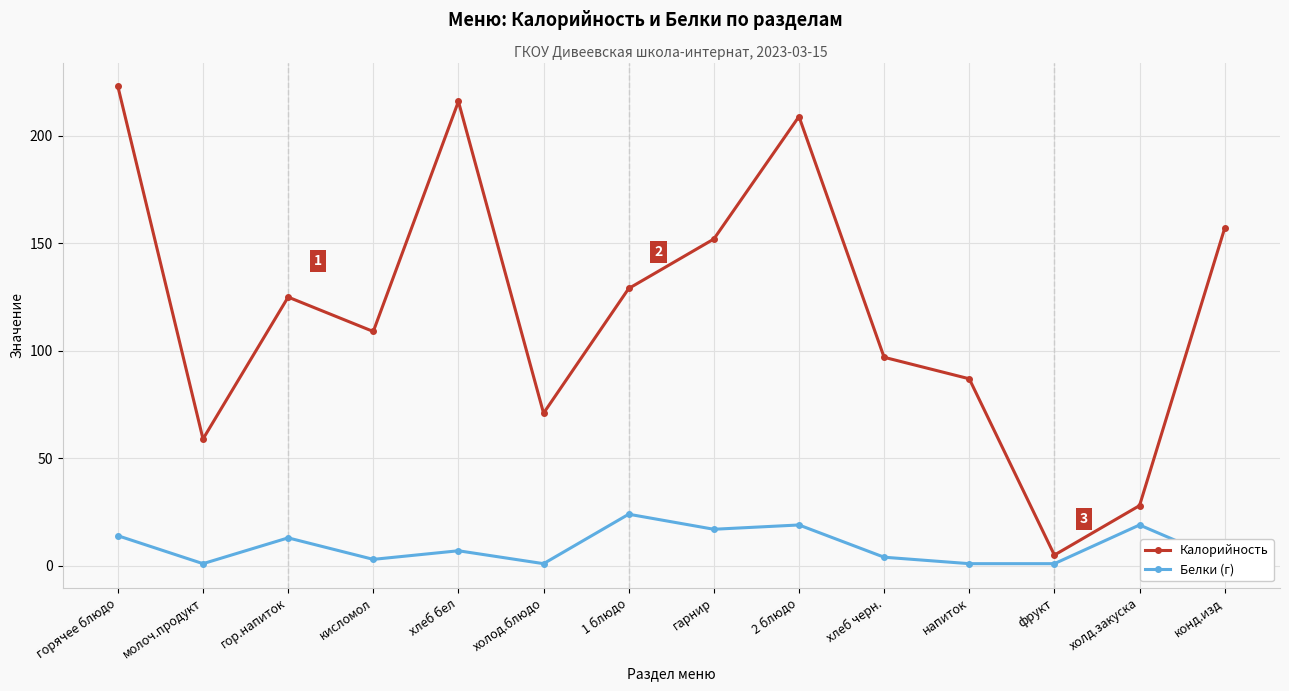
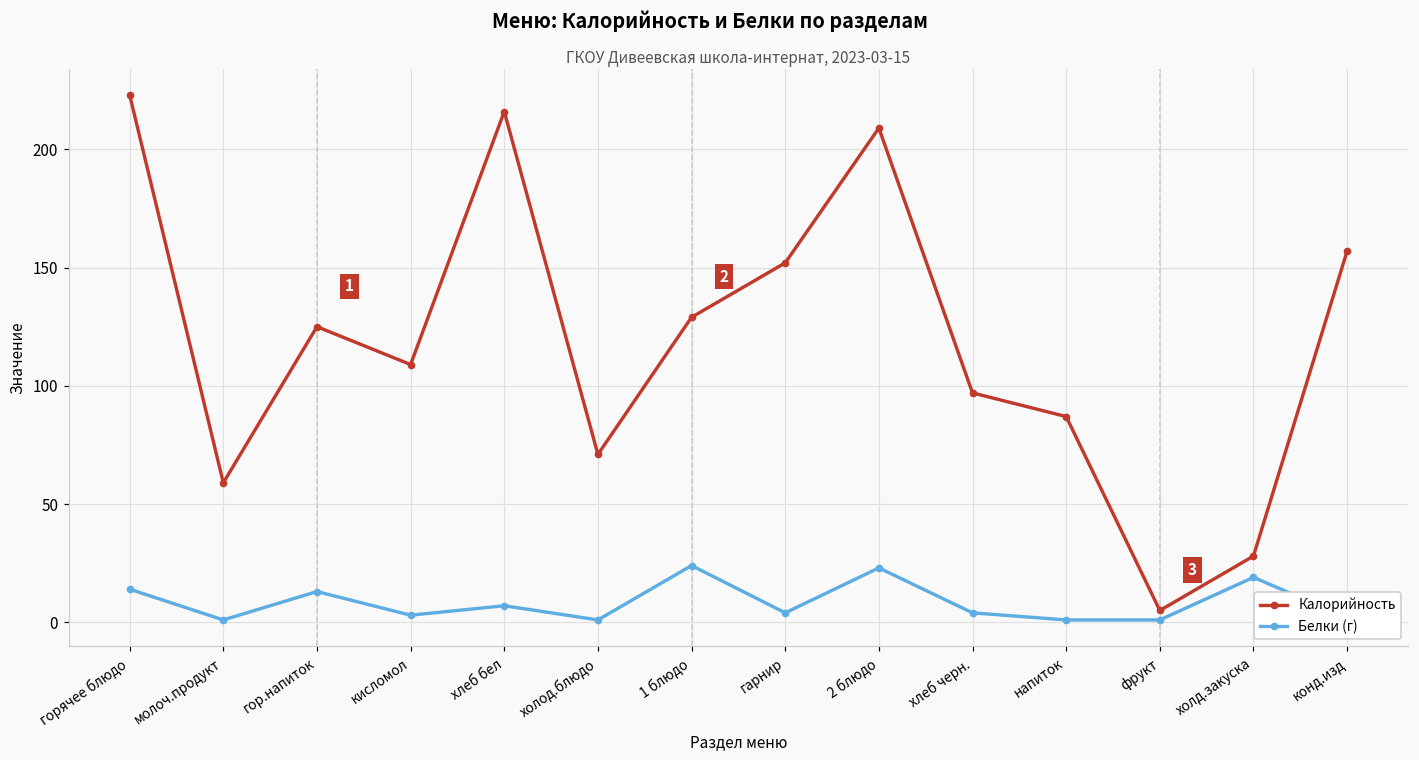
Белки (г), гарнир: 17 -> 4
Белки (г), 2 блюдо: 19 -> 23
